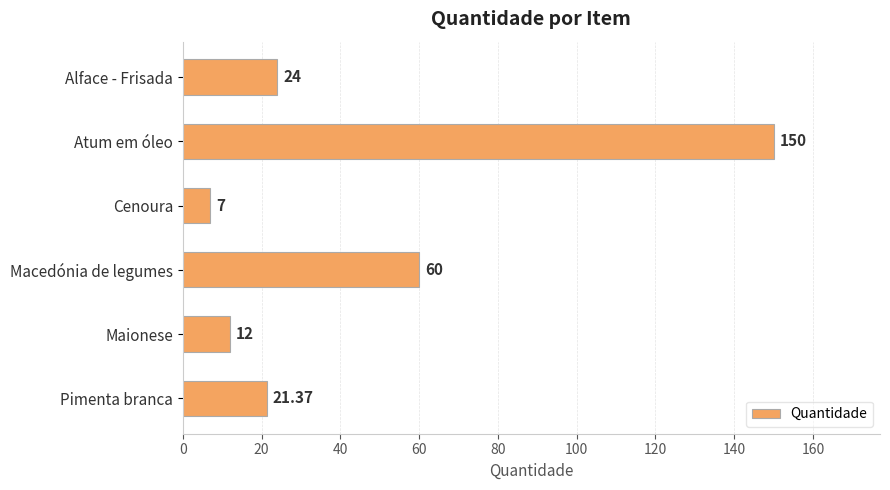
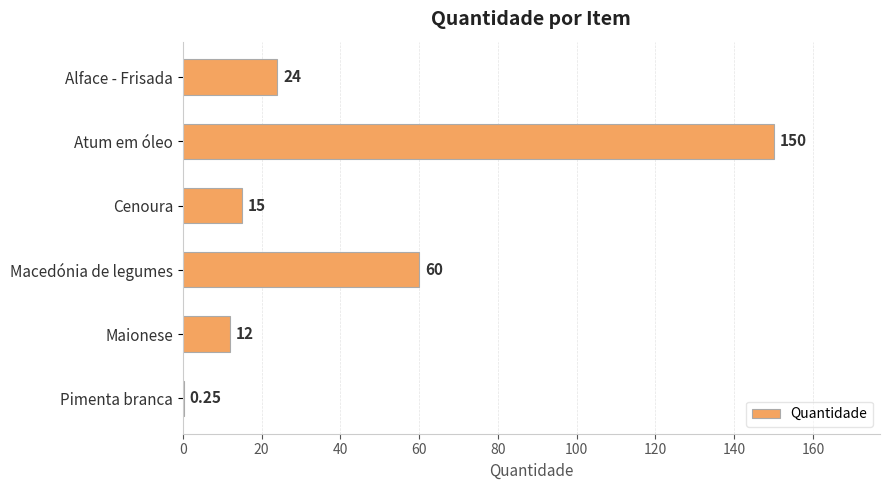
Cenoura: 7 -> 15
Pimenta branca: 21.37 -> 0.25
